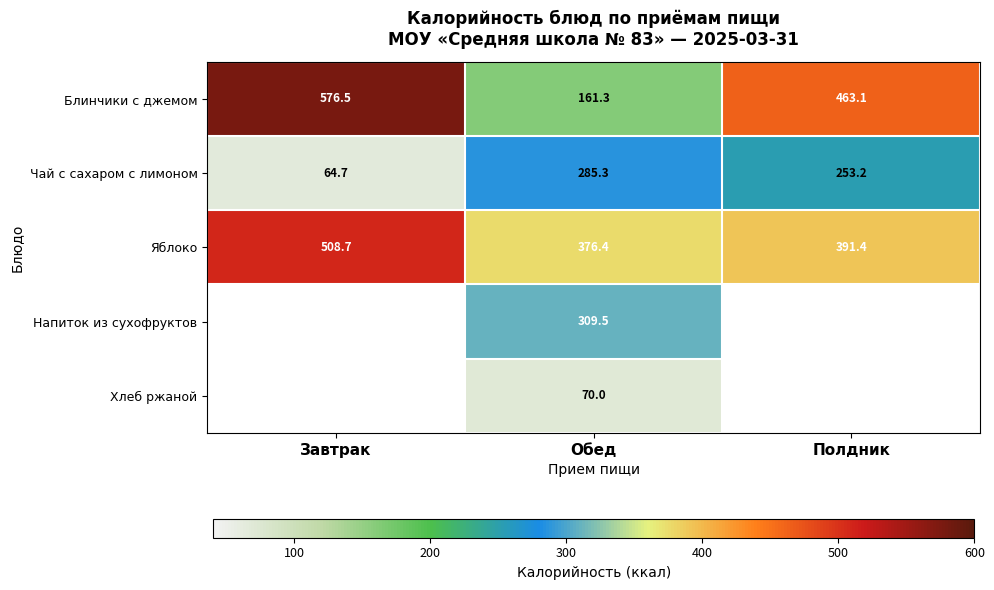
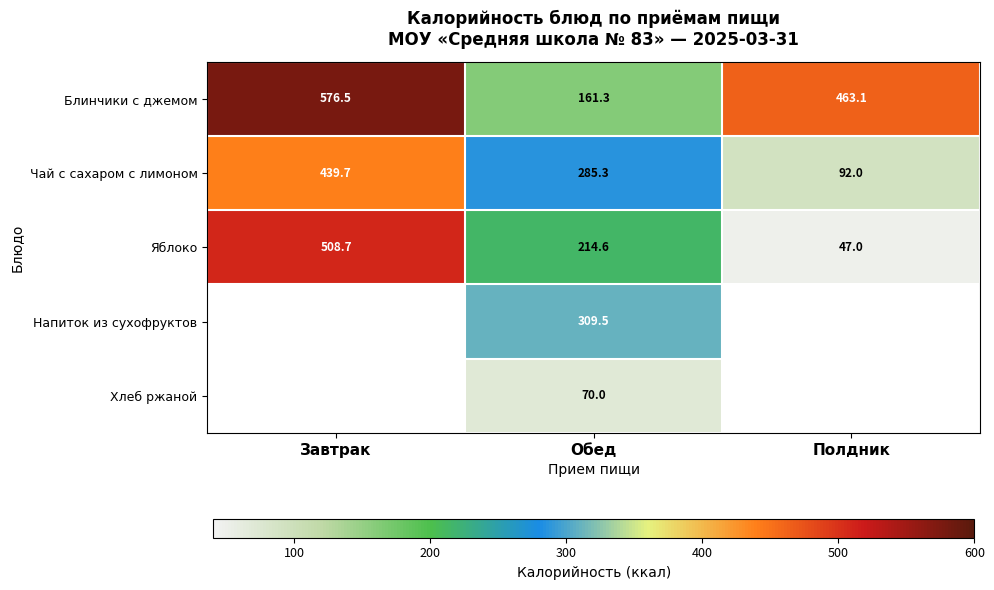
Чай с сахаром с лимоном, Завтрак: 64.7 -> 439.7
Чай с сахаром с лимоном, Полдник: 253.2 -> 92.0
Яблоко, Обед: 376.4 -> 214.6
Яблоко, Полдник: 391.4 -> 47.0
